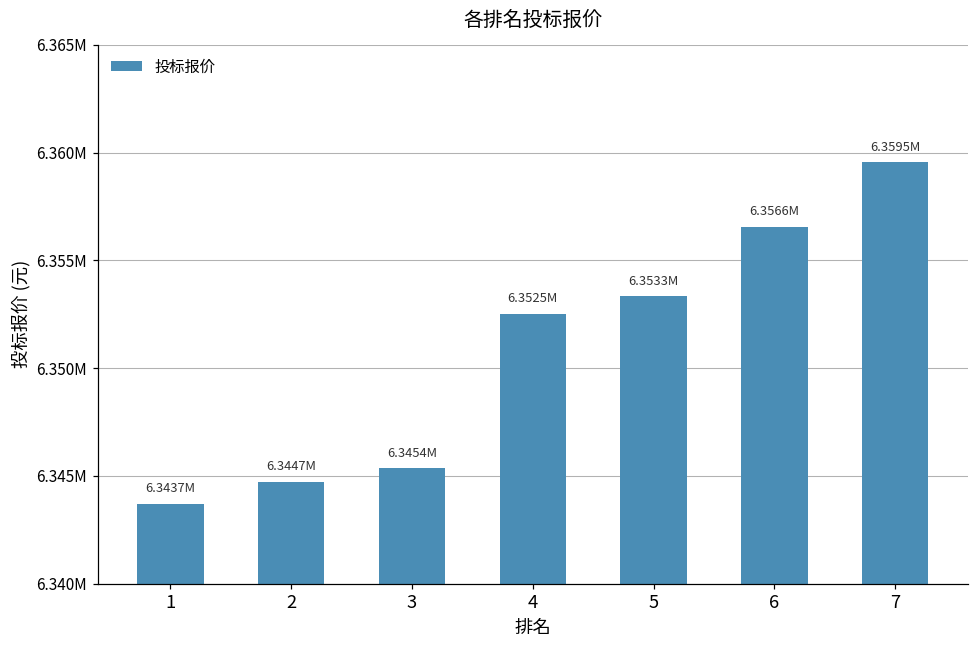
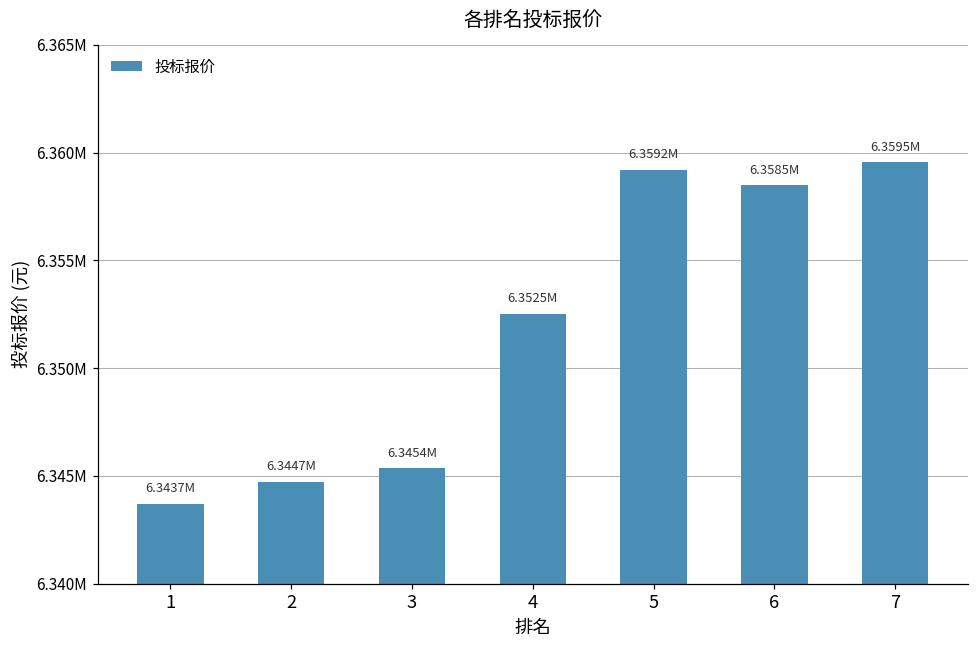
5: 6.3533M -> 6.3592M
6: 6.3566M -> 6.3585M
